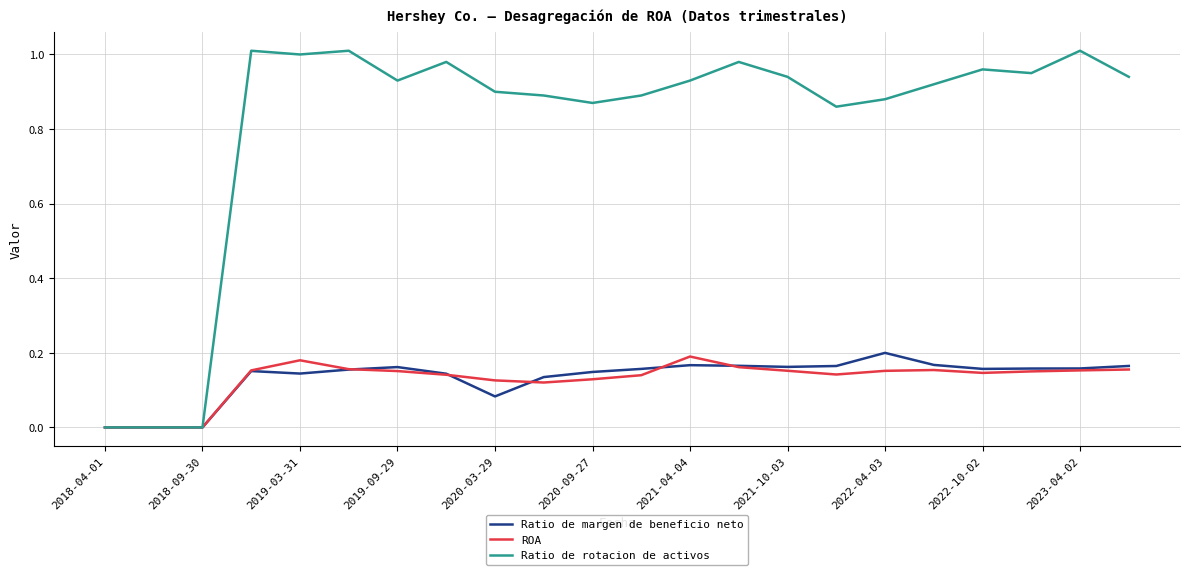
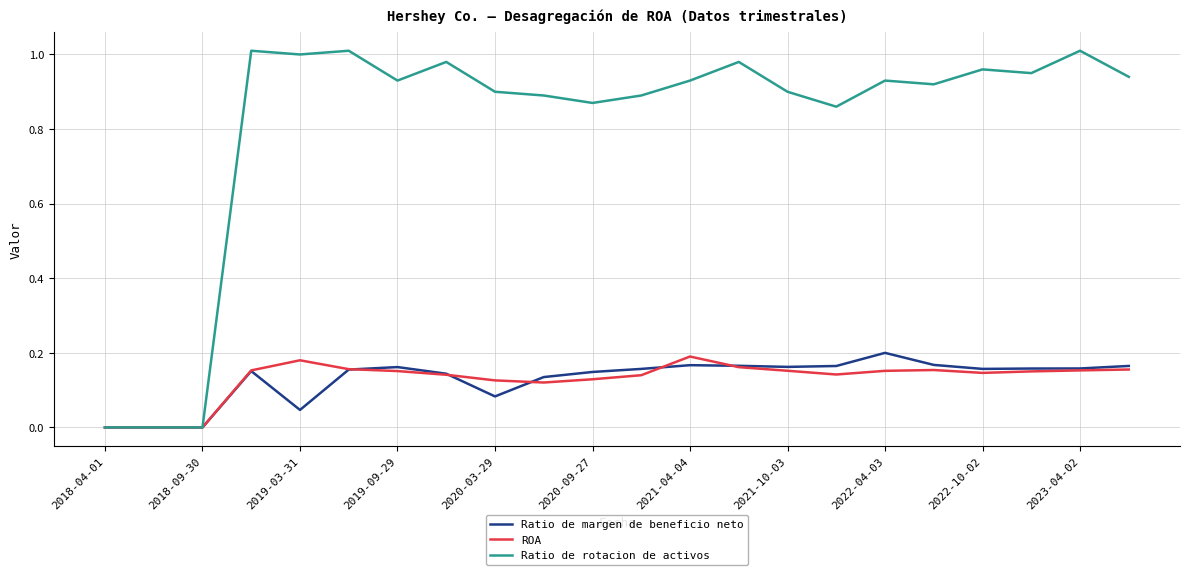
Ratio de margen de beneficio neto, 2019-03-31: 0.14 -> 0.05
Ratio de rotacion de activos, 2021-10-03: 0.94 -> 0.90
Ratio de rotacion de activos, 2022-04-03: 0.88 -> 0.93
